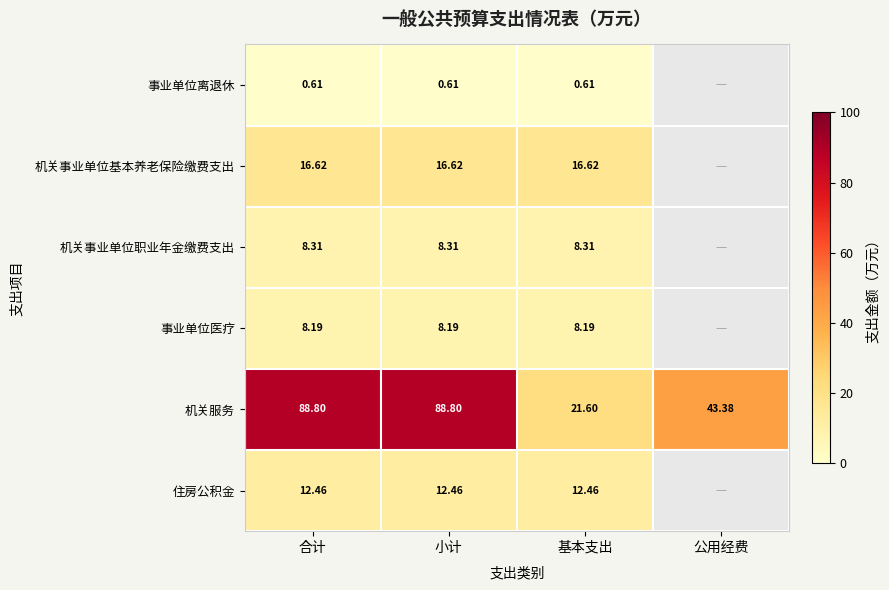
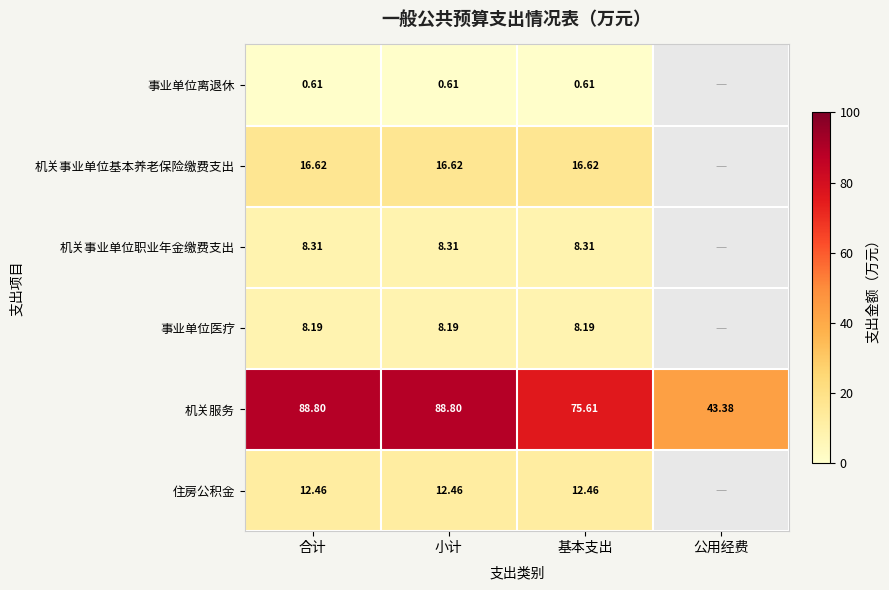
机关服务, 基本支出: 21.60 -> 75.61
